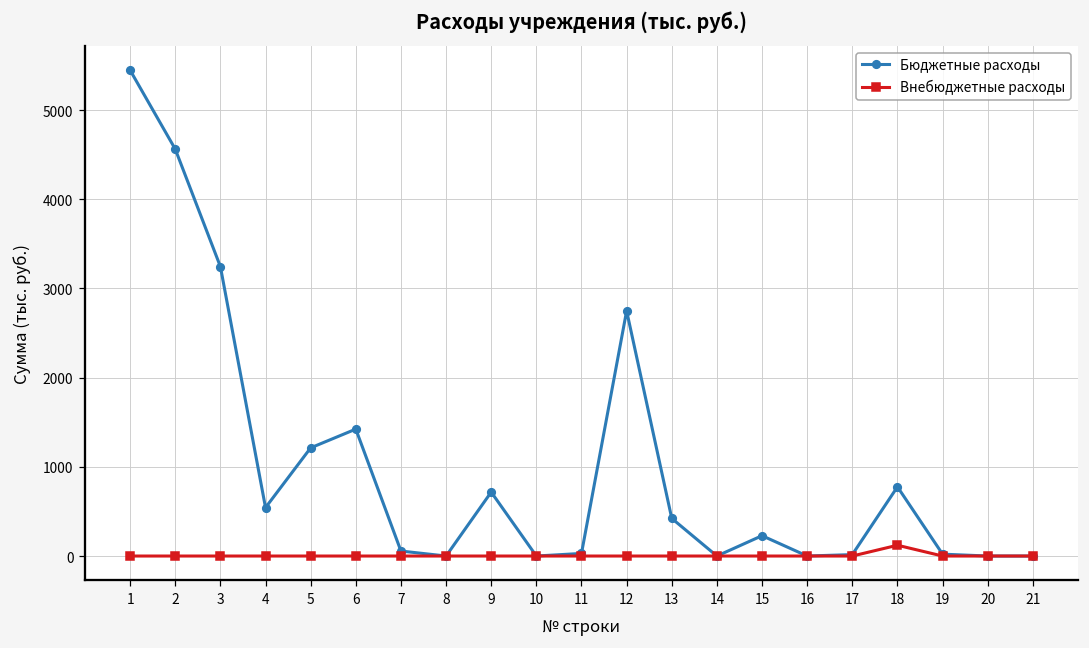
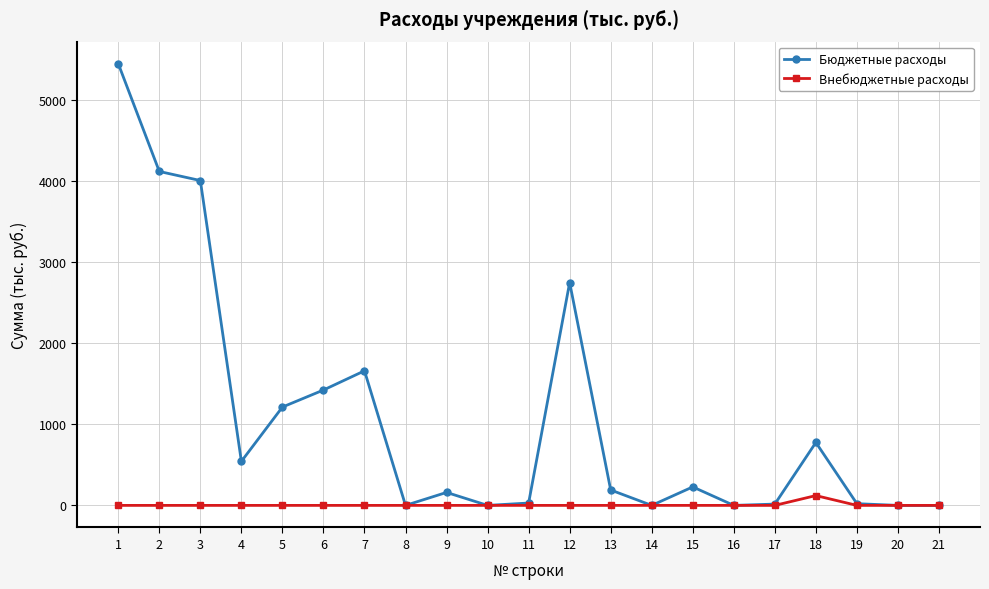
Бюджетные расходы, 2: 4600 -> 4100
Бюджетные расходы, 3: 3200 -> 4000
Бюджетные расходы, 7: 100 -> 1700
Бюджетные расходы, 9: 700 -> 200
Бюджетные расходы, 13: 400 -> 200
